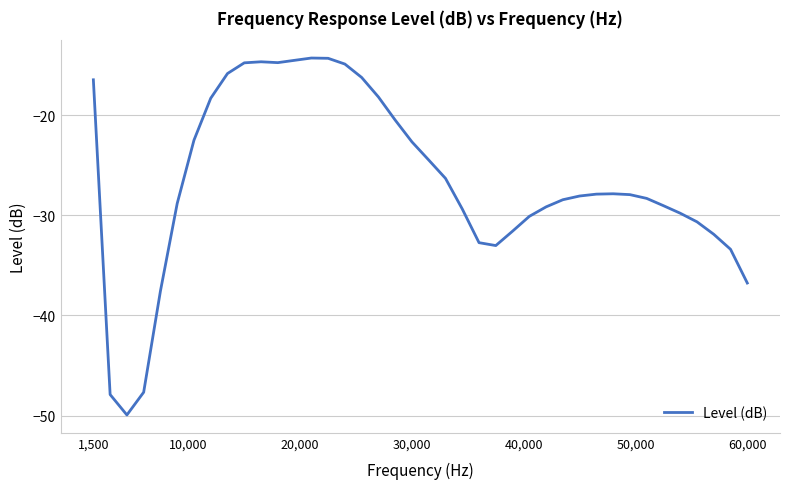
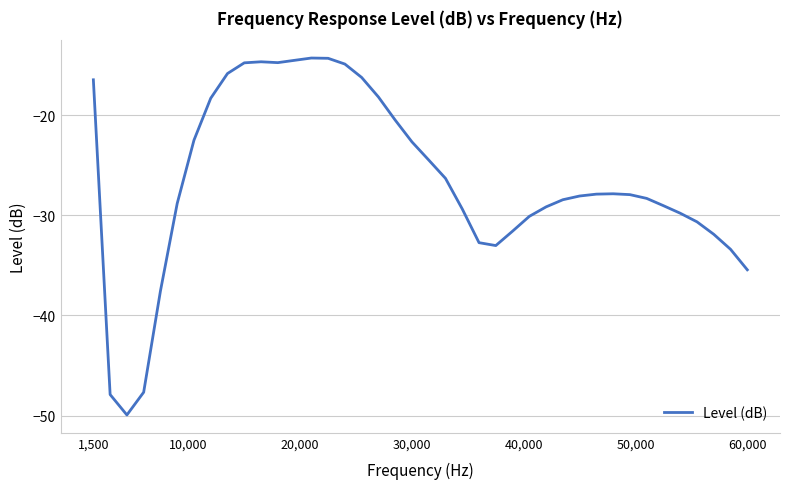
60,000: -36.8 -> -35.4
